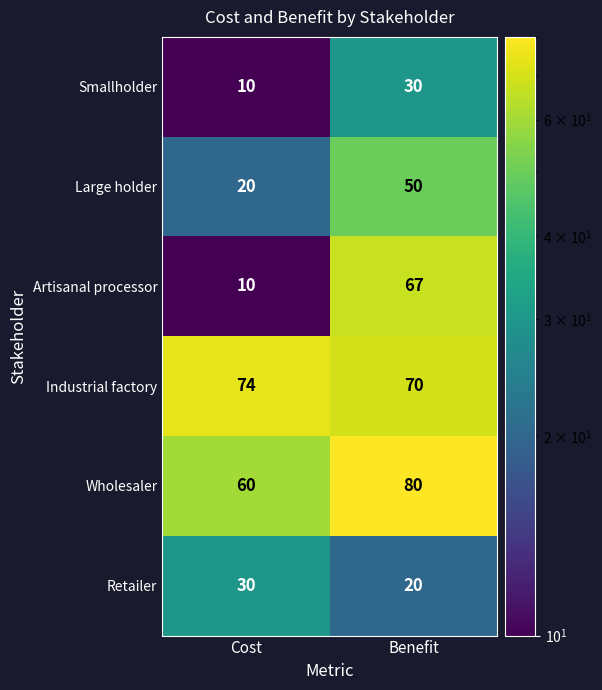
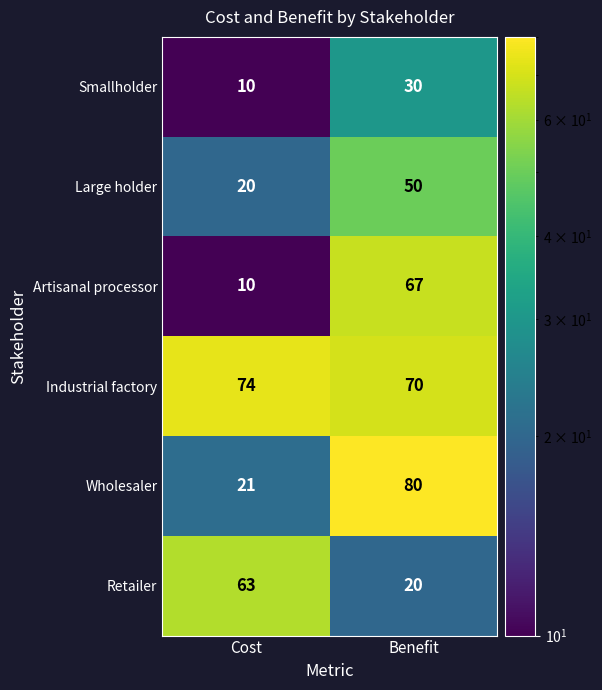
Wholesaler, Cost: 60 -> 21
Retailer, Cost: 30 -> 63
